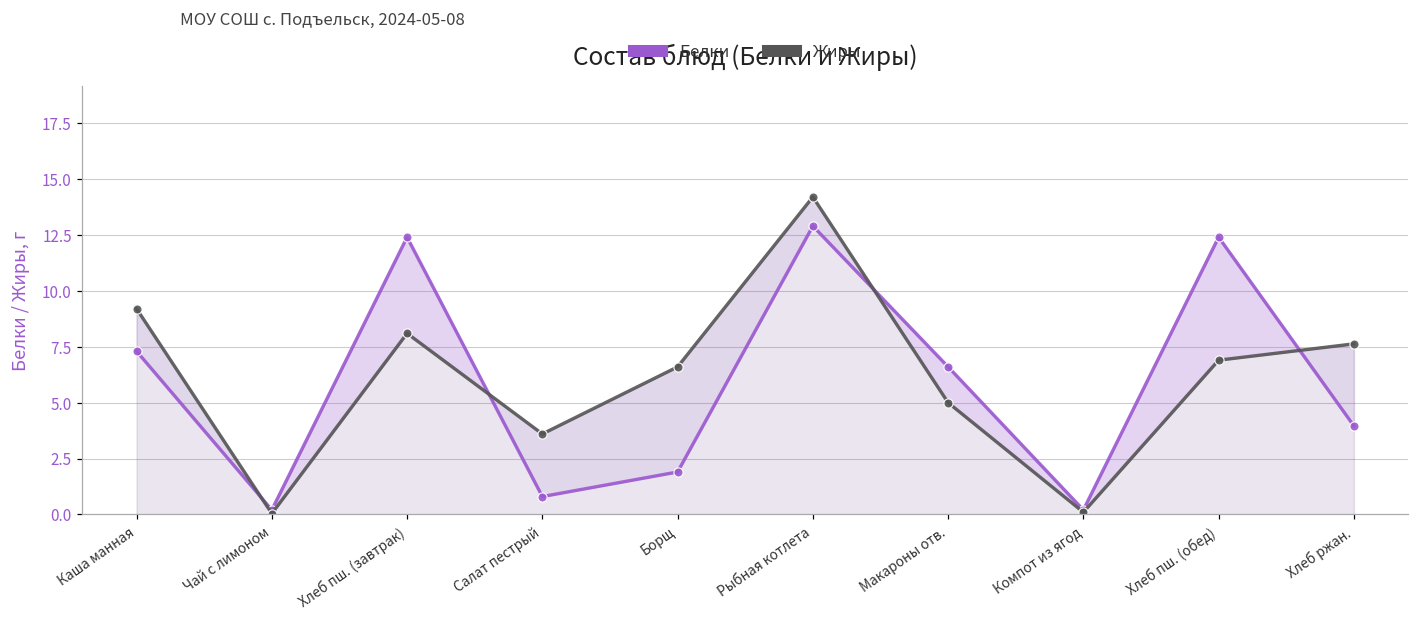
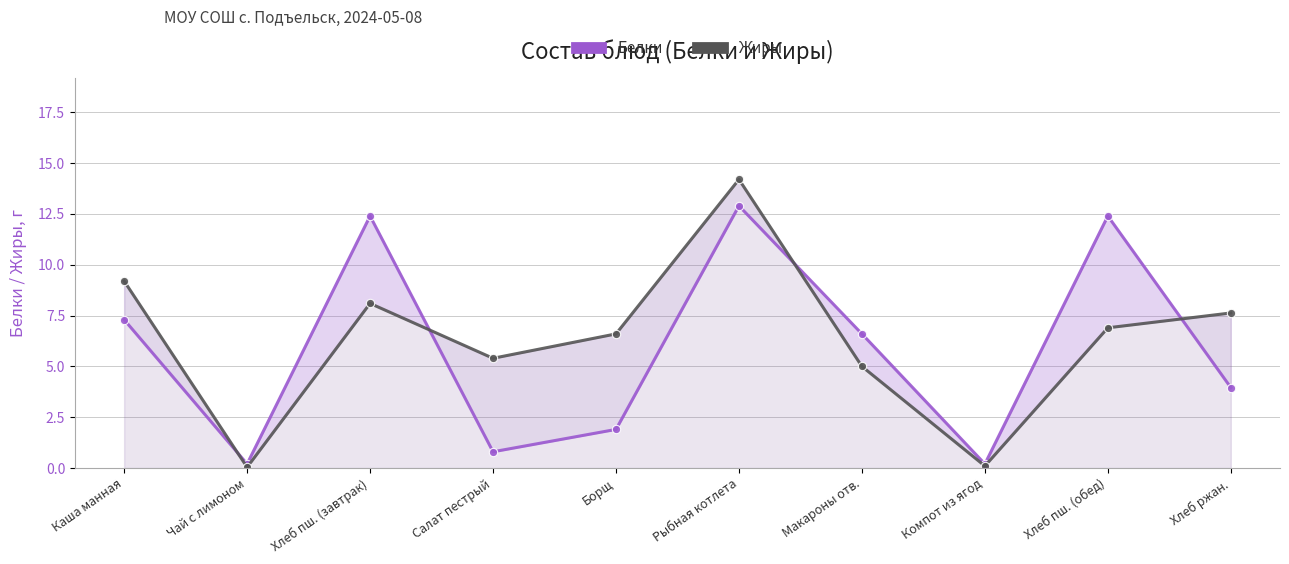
Жиры, Салат пестрый: 3.6 -> 5.4
